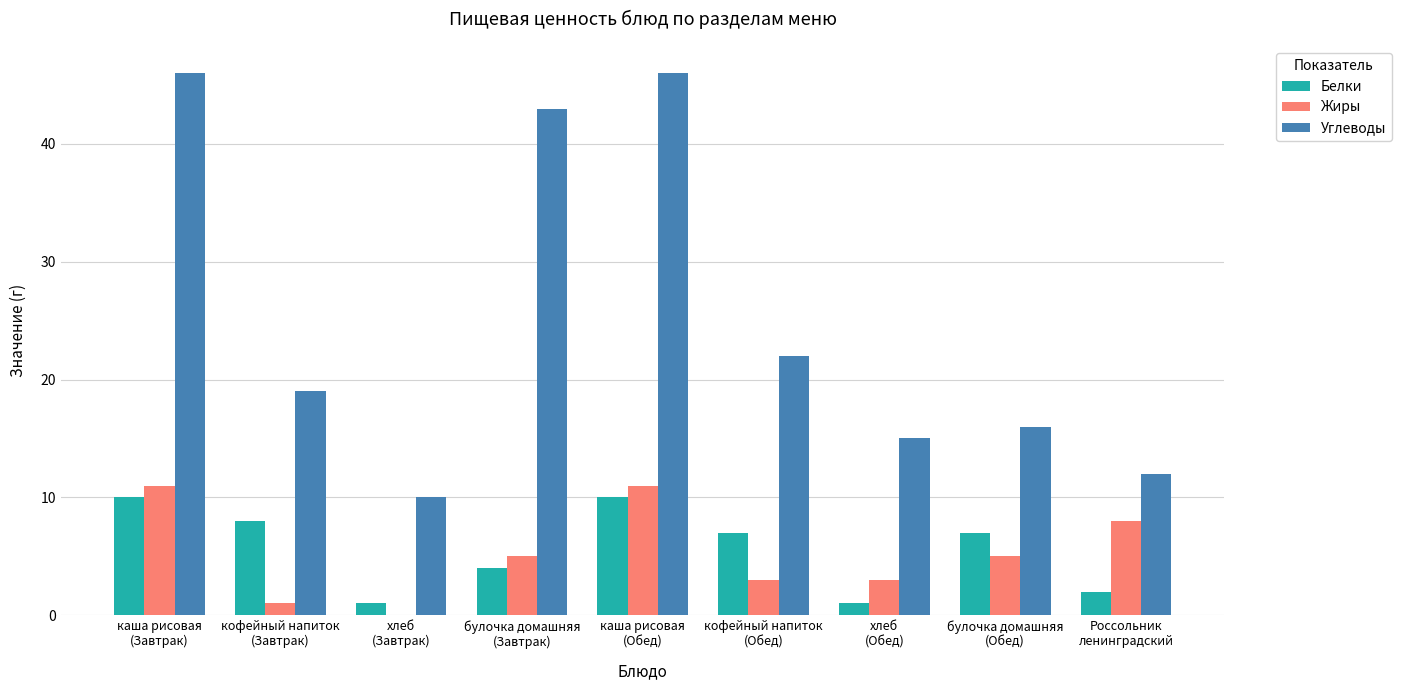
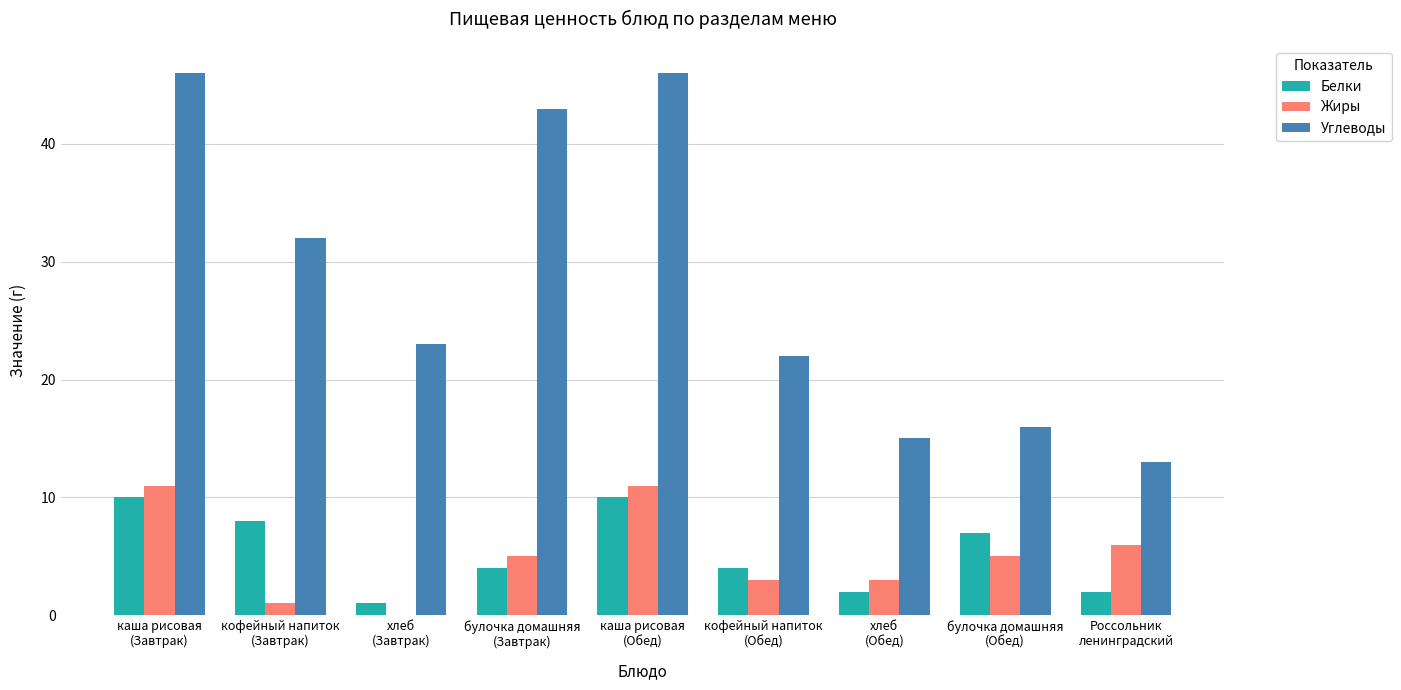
Углеводы, кофейный напиток (Завтрак): 19 -> 32
Углеводы, хлеб (Завтрак): 10 -> 23
Белки, кофейный напиток (Обед): 7 -> 4
Белки, хлеб (Обед): 1 -> 2
Жиры, Россольник ленинградский: 8 -> 6
Углеводы, Россольник ленинградский: 12 -> 13
